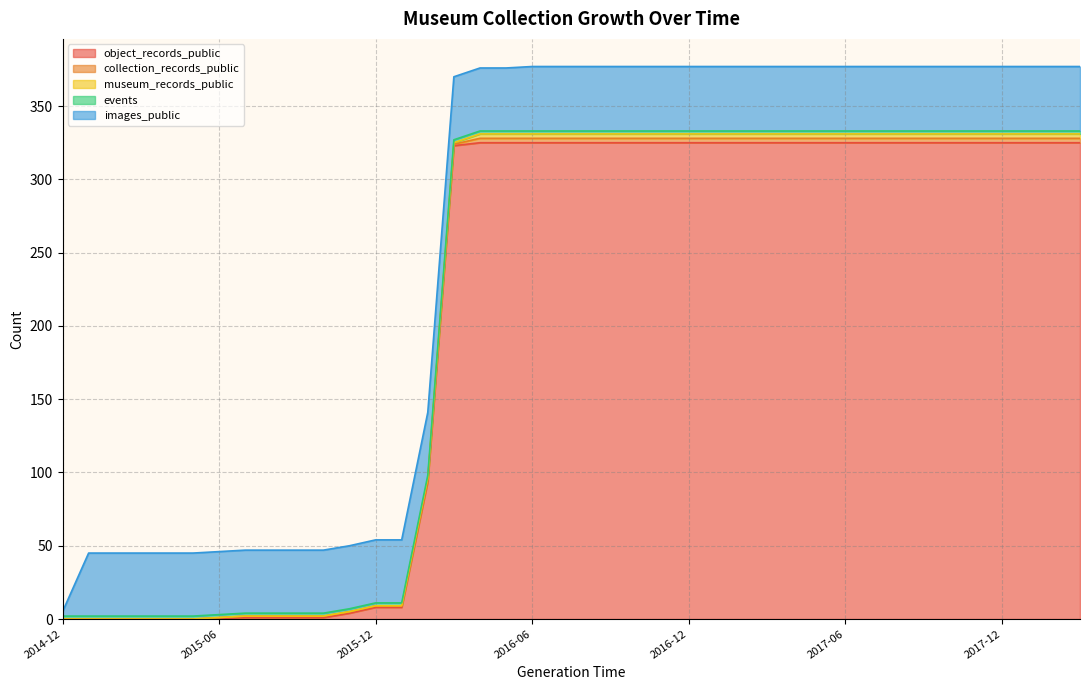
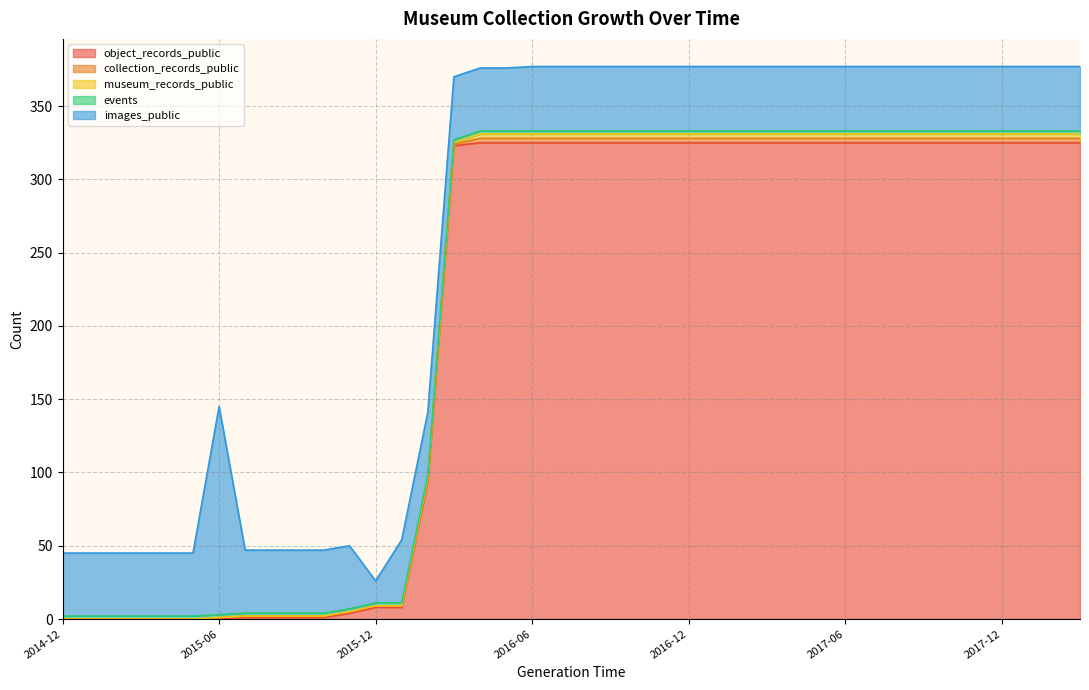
images_public, 2014-12: 3 -> 43
images_public, 2015-06: 43 -> 142
images_public, 2015-12: 43 -> 15
